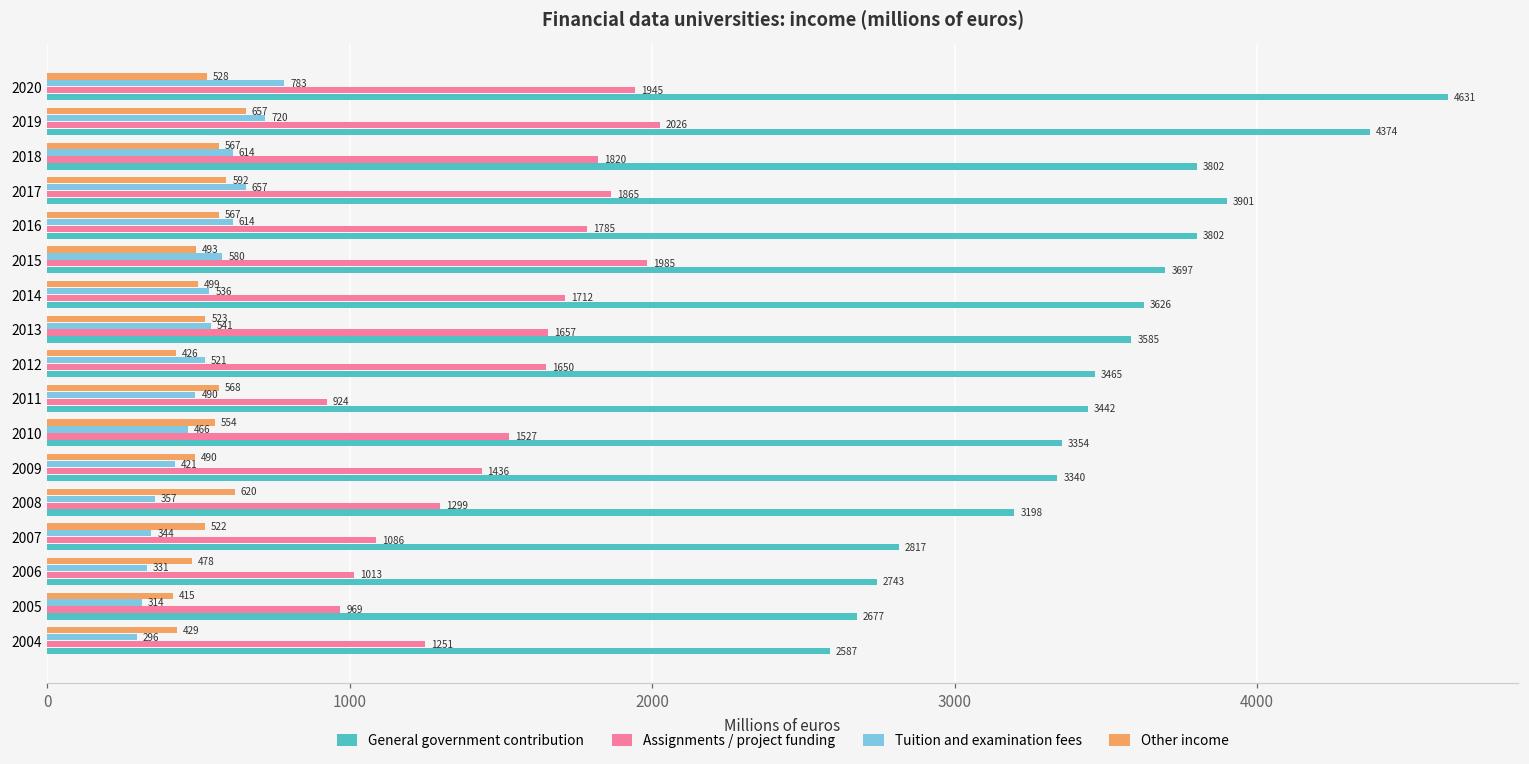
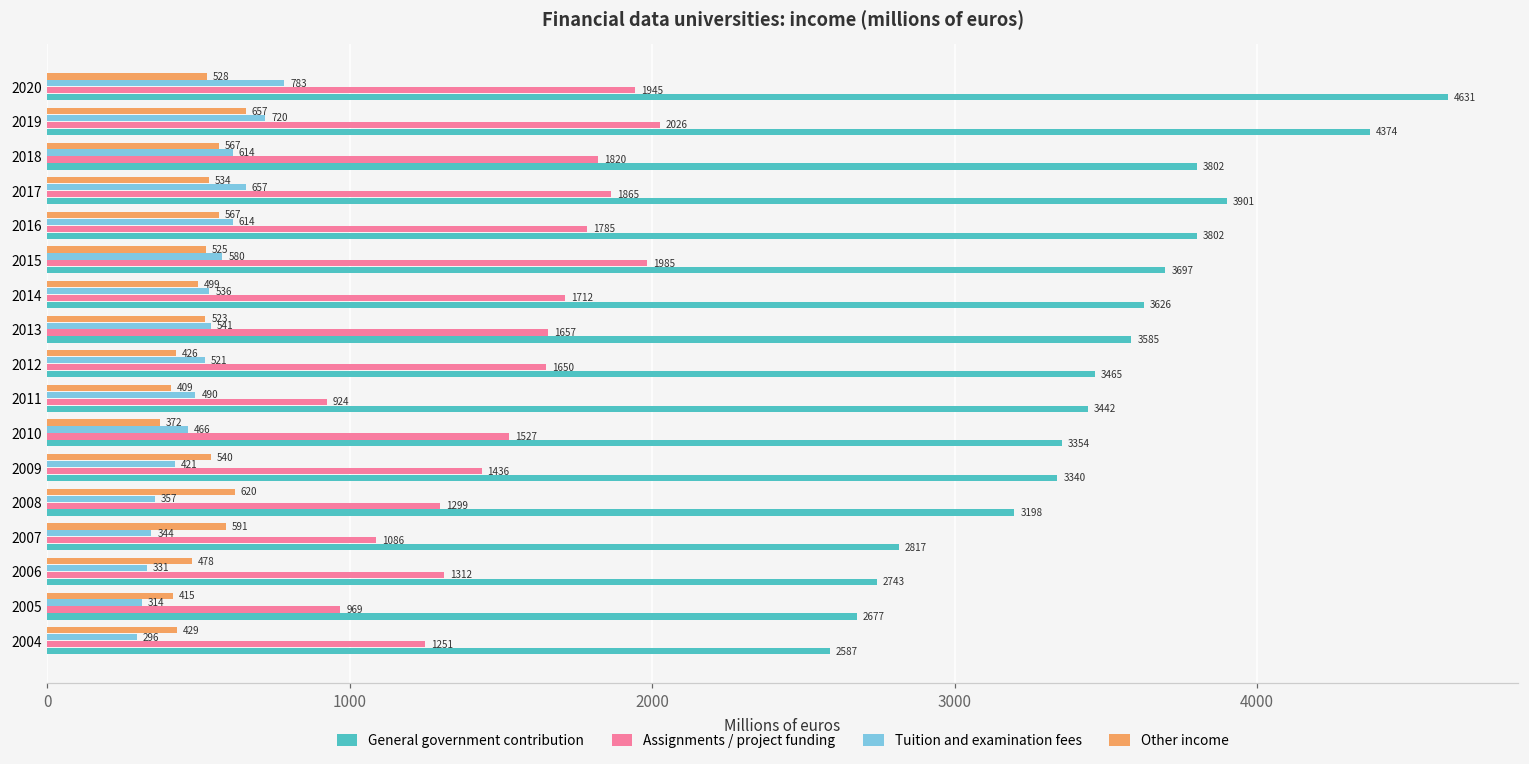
Other income, 2017: 592 -> 534
Other income, 2015: 493 -> 525
Other income, 2011: 568 -> 409
Other income, 2010: 554 -> 372
Other income, 2009: 490 -> 540
Other income, 2007: 522 -> 591
Assignments / project funding, 2006: 1013 -> 1312
